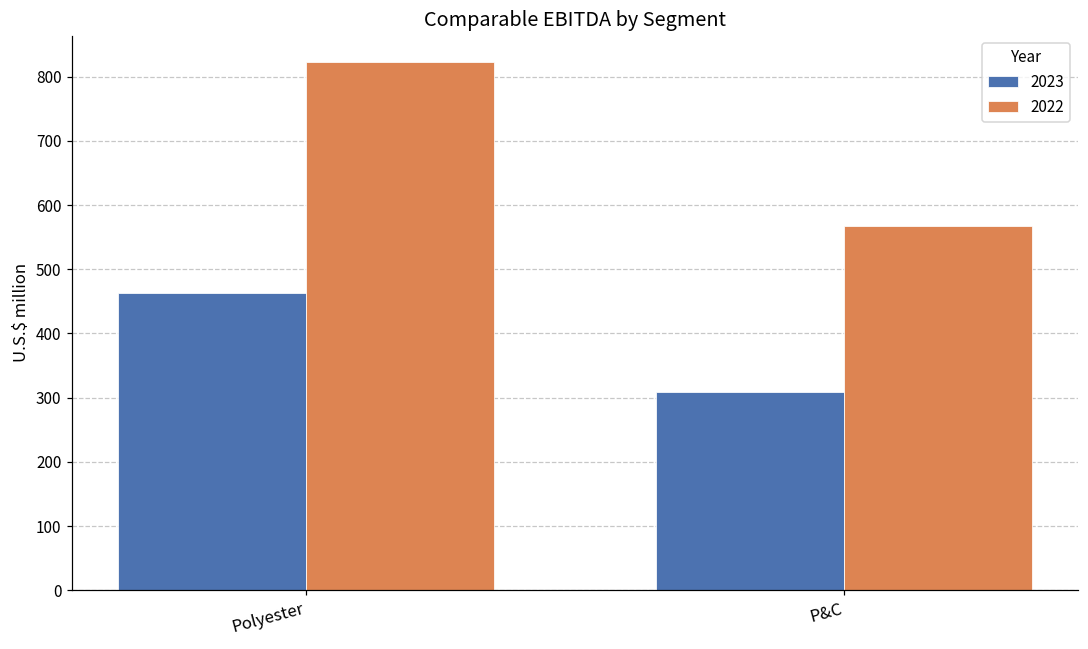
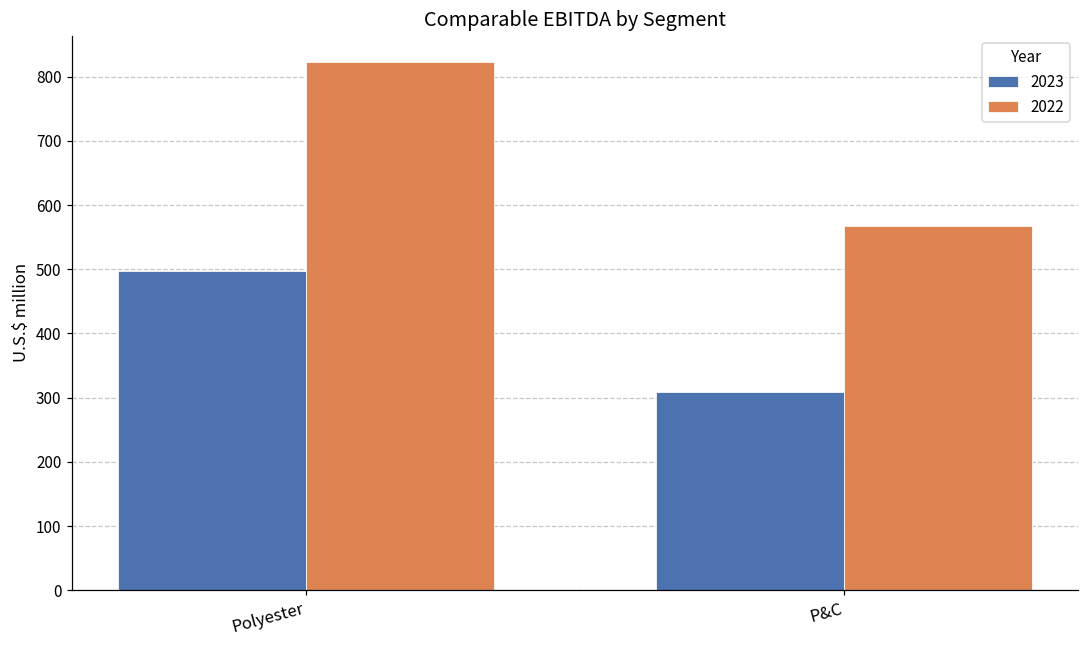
2023, Polyester: 460 -> 500
